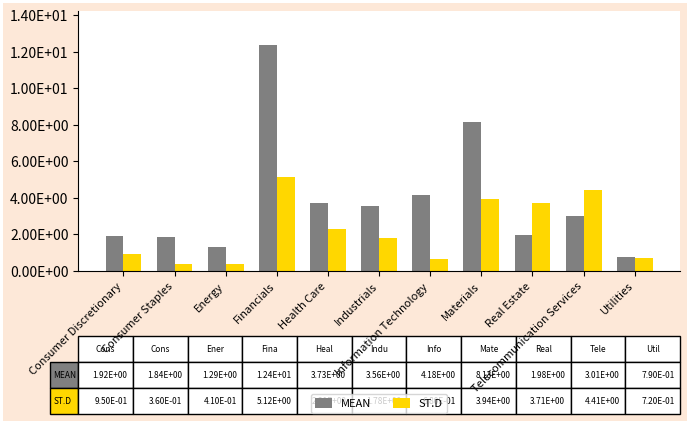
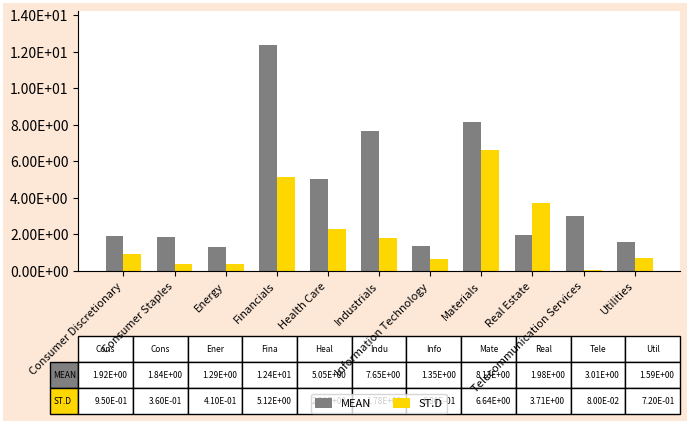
MEAN, Health Care: 3.73E+00 -> 5.05E+00
MEAN, Industrials: 3.56E+00 -> 7.65E+00
MEAN, Information Technology: 4.18E+00 -> 1.35E+00
ST.D, Materials: 3.94E+00 -> 6.64E+00
ST.D, Telecommunication Services: 4.41E+00 -> 8.00E-02
MEAN, Utilities: 7.90E-01 -> 1.59E+00
